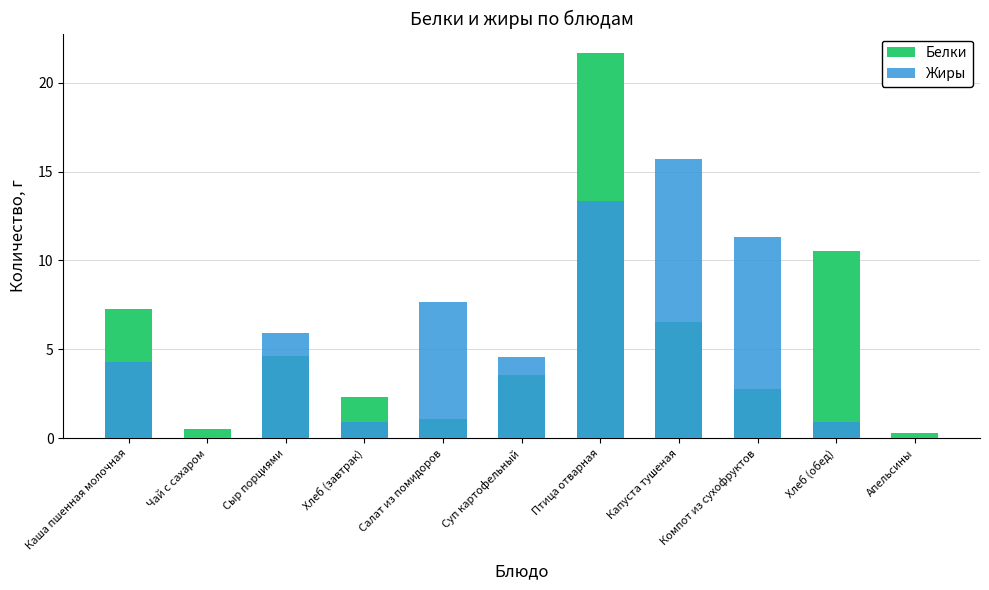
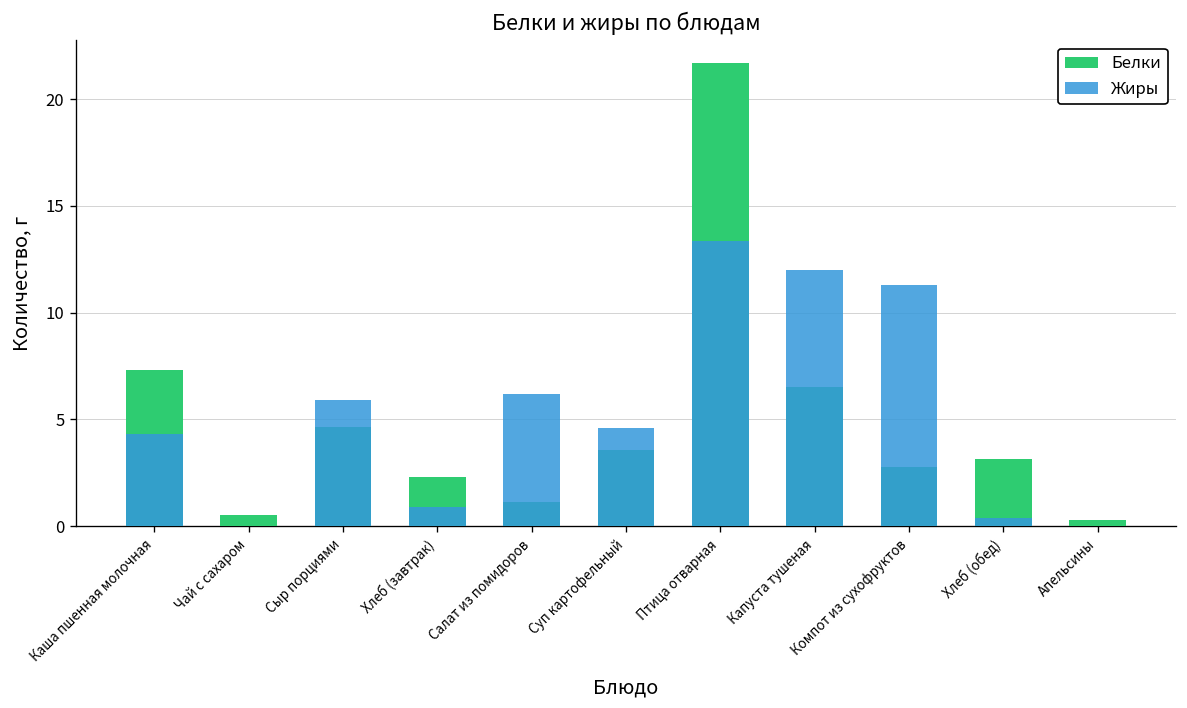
Жиры, Салат из помидоров: 7.7 -> 6.2
Жиры, Капуста тушеная: 15.7 -> 12.0
Белки, Хлеб (обед): 10.6 -> 3.2
Жиры, Хлеб (обед): 0.9 -> 0.4
